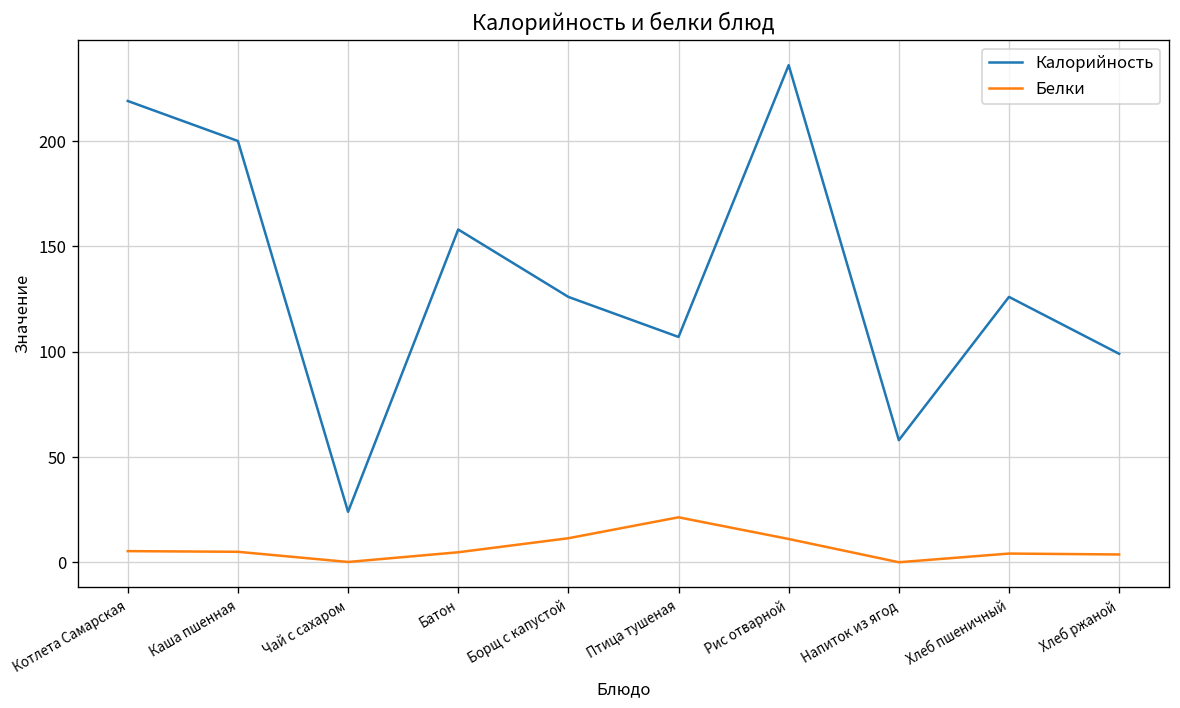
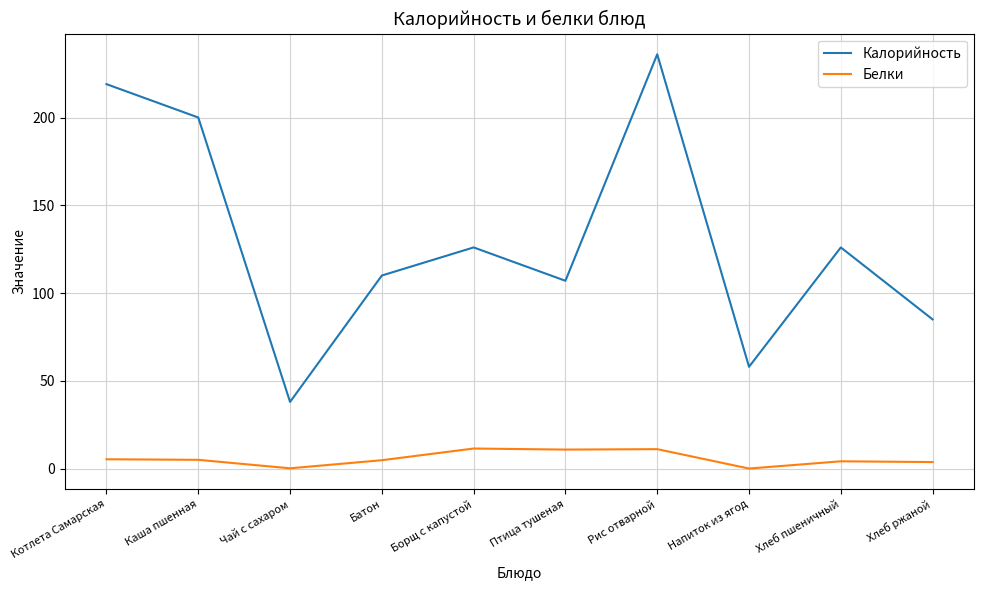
Калорийность, Чай с сахаром: 24 -> 38
Калорийность, Батон: 158 -> 110
Белки, Птица тушеная: 21 -> 11
Калорийность, Хлеб ржаной: 99 -> 85
